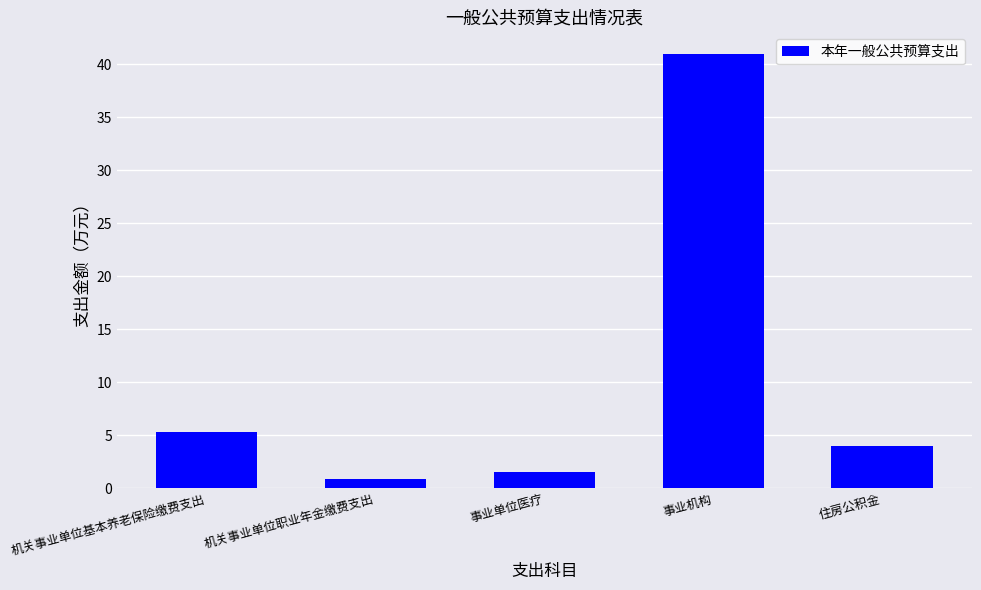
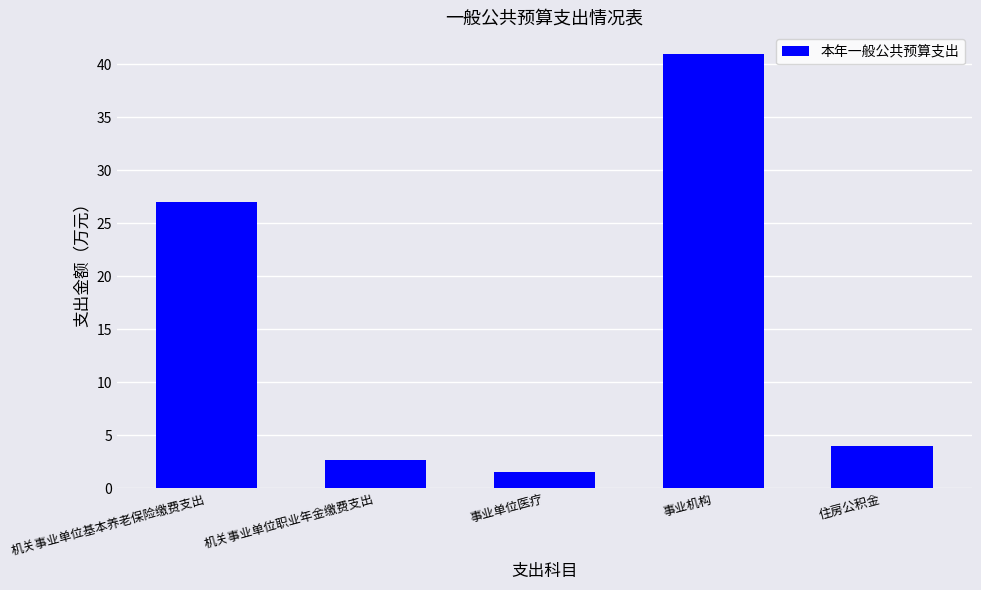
机关事业单位基本养老保险缴费支出: 5.3 -> 27.0
机关事业单位职业年金缴费支出: 0.9 -> 2.6
